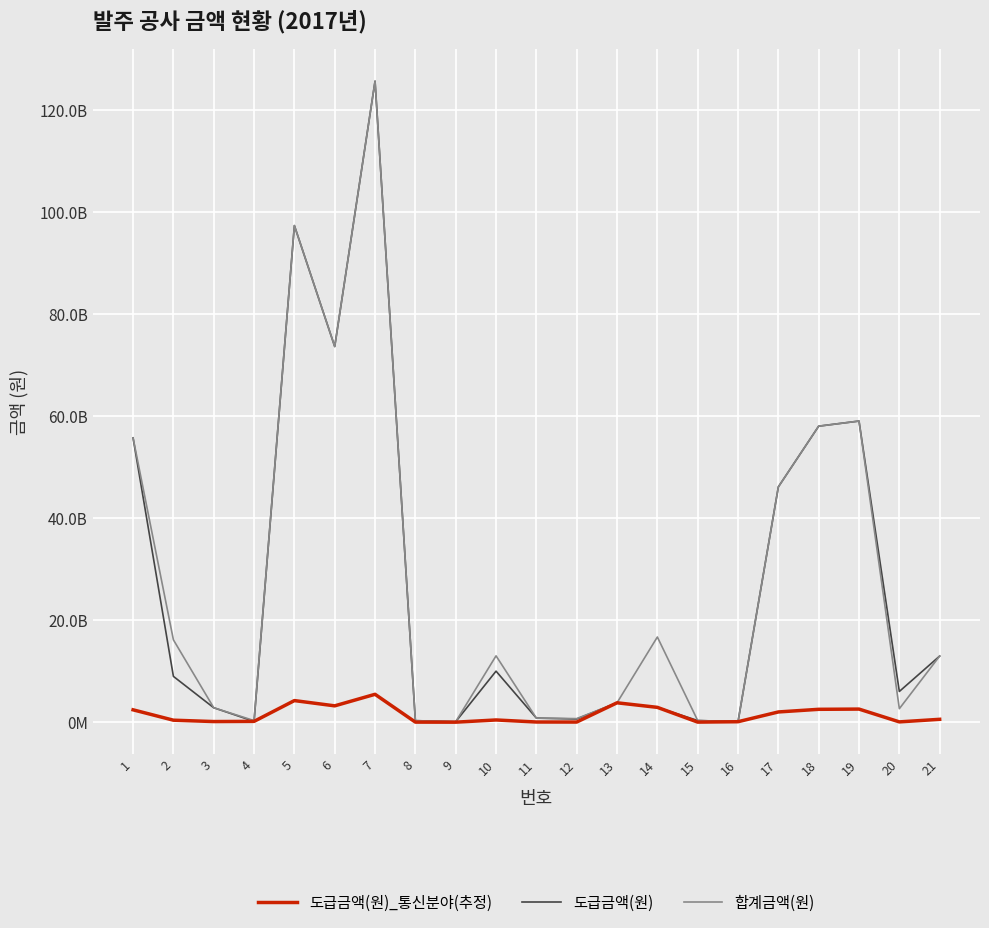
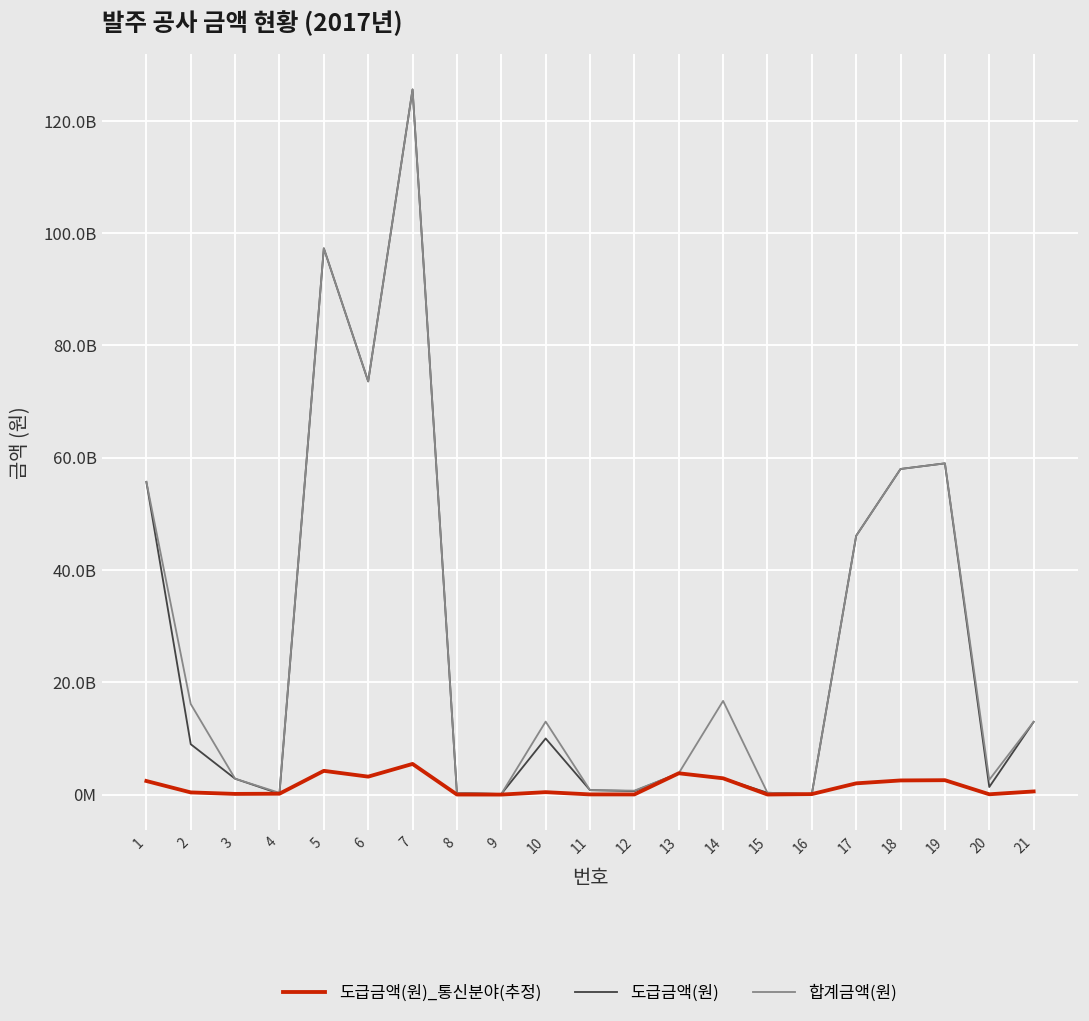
도급금액(원), 20: 6000000000 -> 1000000000
